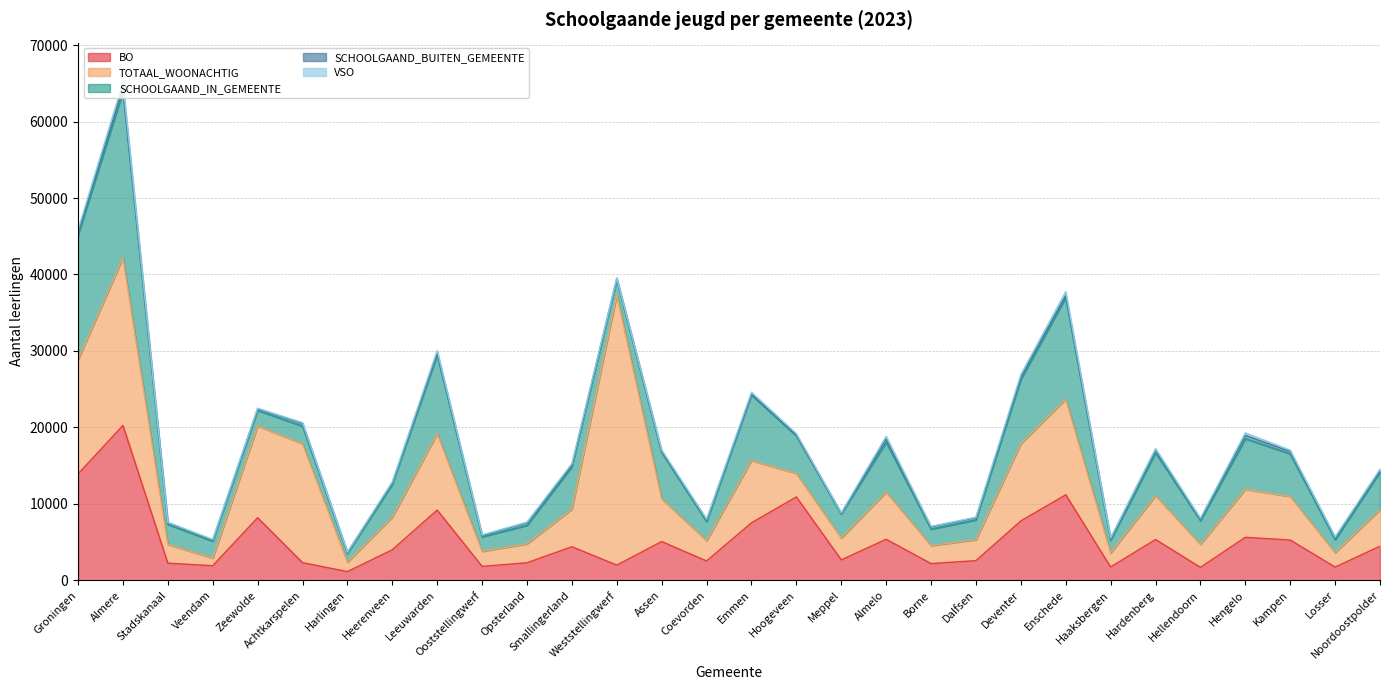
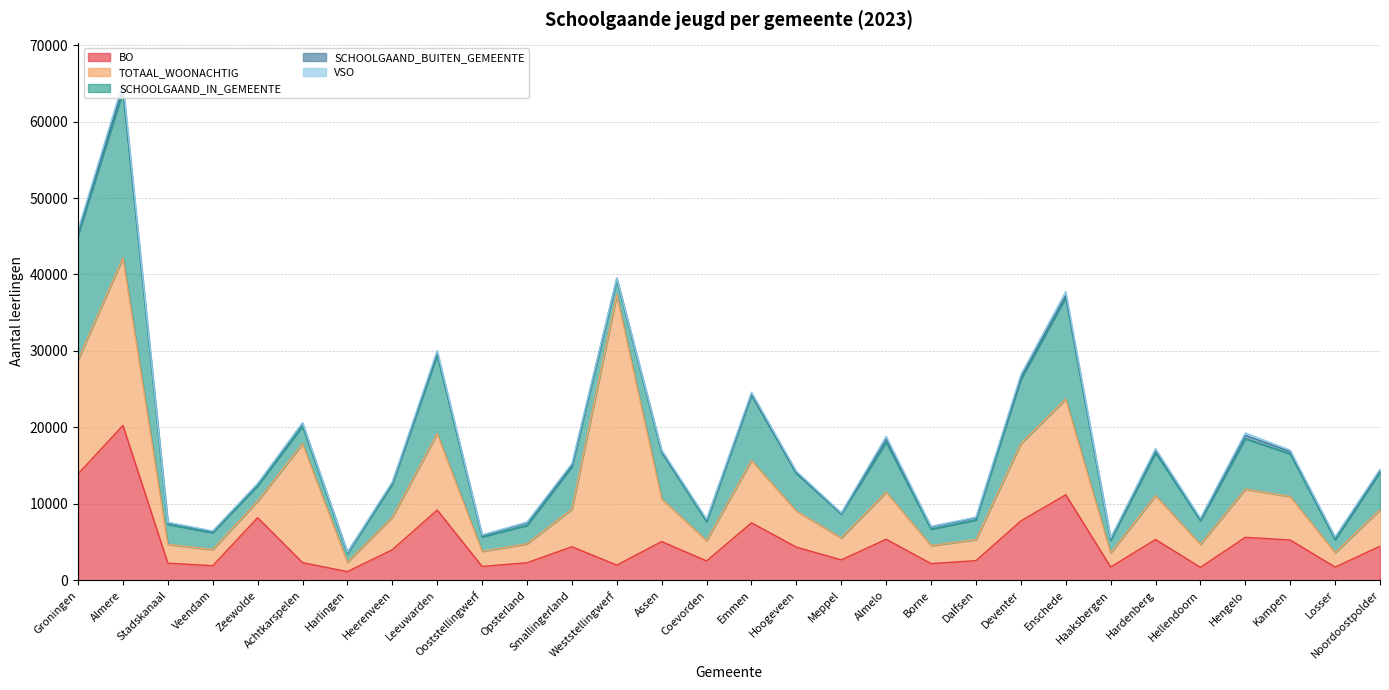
TOTAAL_WOONACHTIG, Veendam: 1000 -> 2000
TOTAAL_WOONACHTIG, Zeewolde: 12000 -> 2000
BO, Hoogeveen: 11000 -> 4000
TOTAAL_WOONACHTIG, Hoogeveen: 3000 -> 5000
